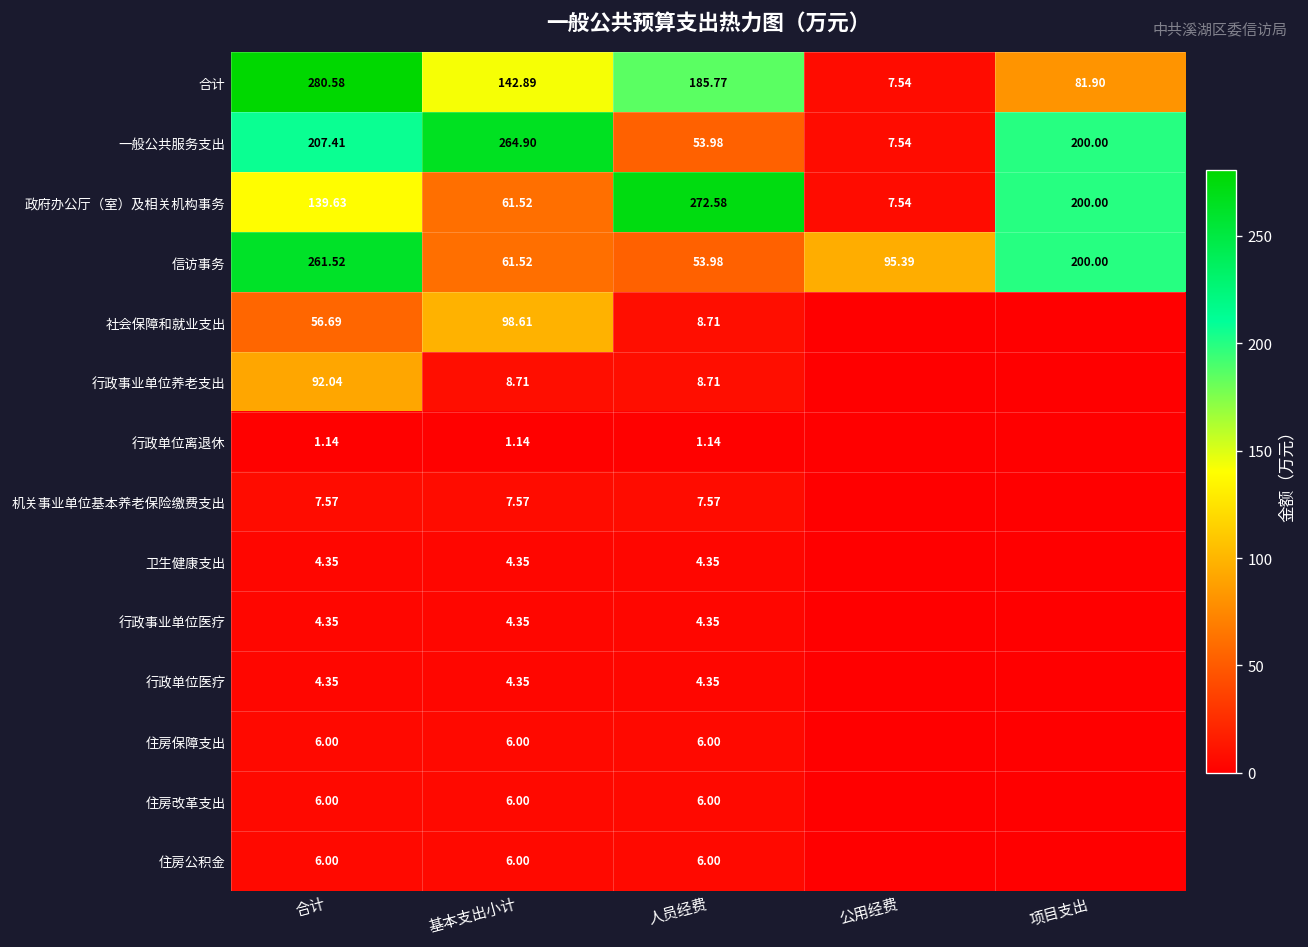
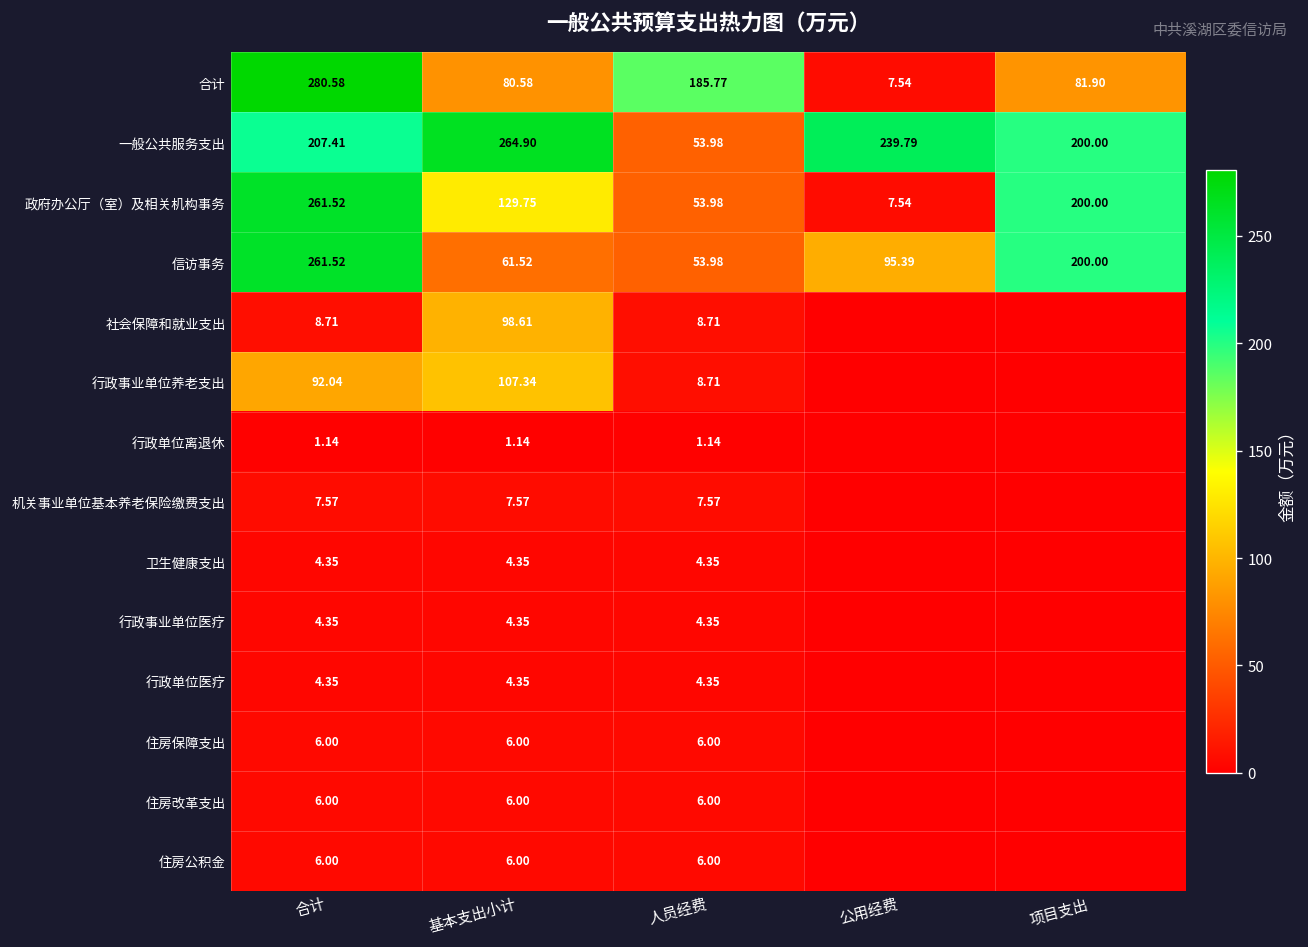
合计, 基本支出小计: 142.89 -> 80.58
一般公共服务支出, 公用经费: 7.54 -> 239.79
政府办公厅（室）及相关机构事务, 合计: 139.63 -> 261.52
政府办公厅（室）及相关机构事务, 基本支出小计: 61.52 -> 129.75
政府办公厅（室）及相关机构事务, 人员经费: 272.58 -> 53.98
社会保障和就业支出, 合计: 56.69 -> 8.71
行政事业单位养老支出, 基本支出小计: 8.71 -> 107.34
